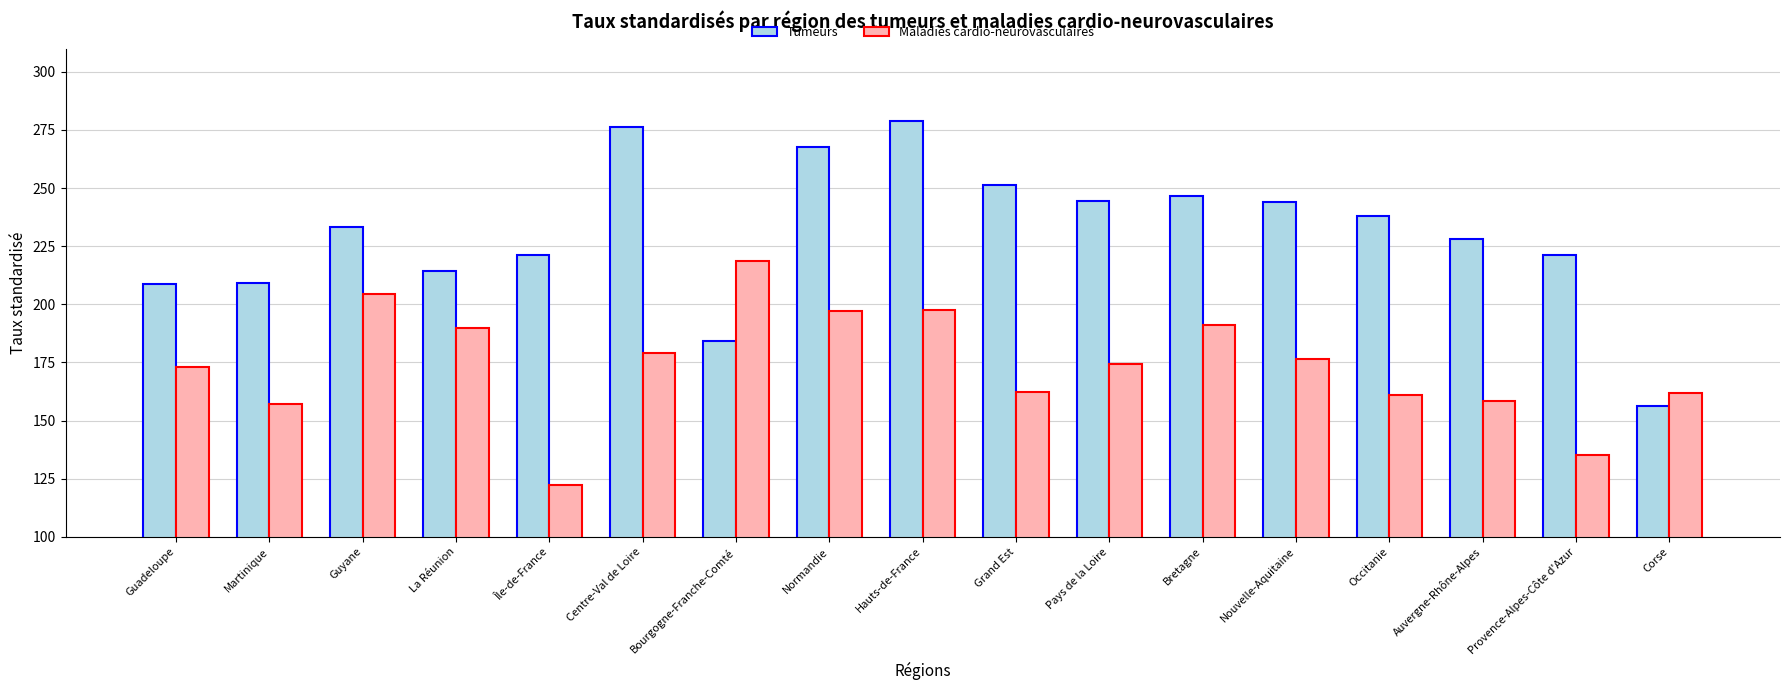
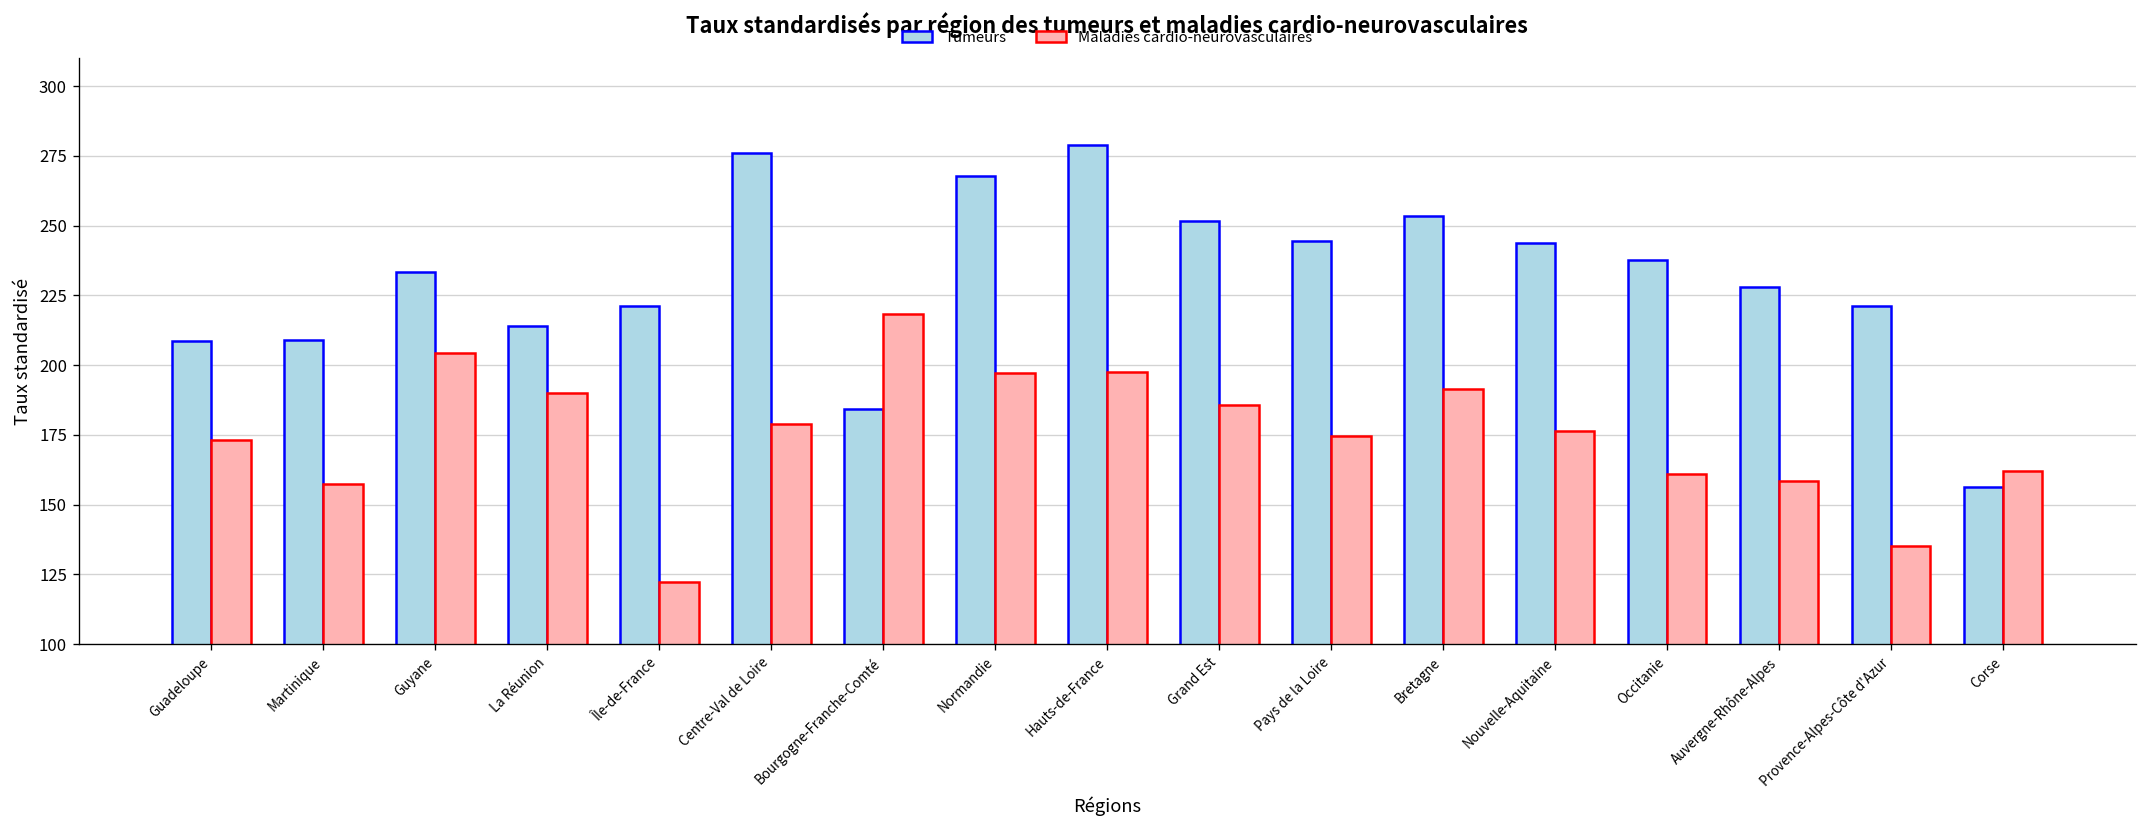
Maladies cardio-neurovasculaires, Grand Est: 162 -> 186
Tumeurs, Bretagne: 247 -> 254
